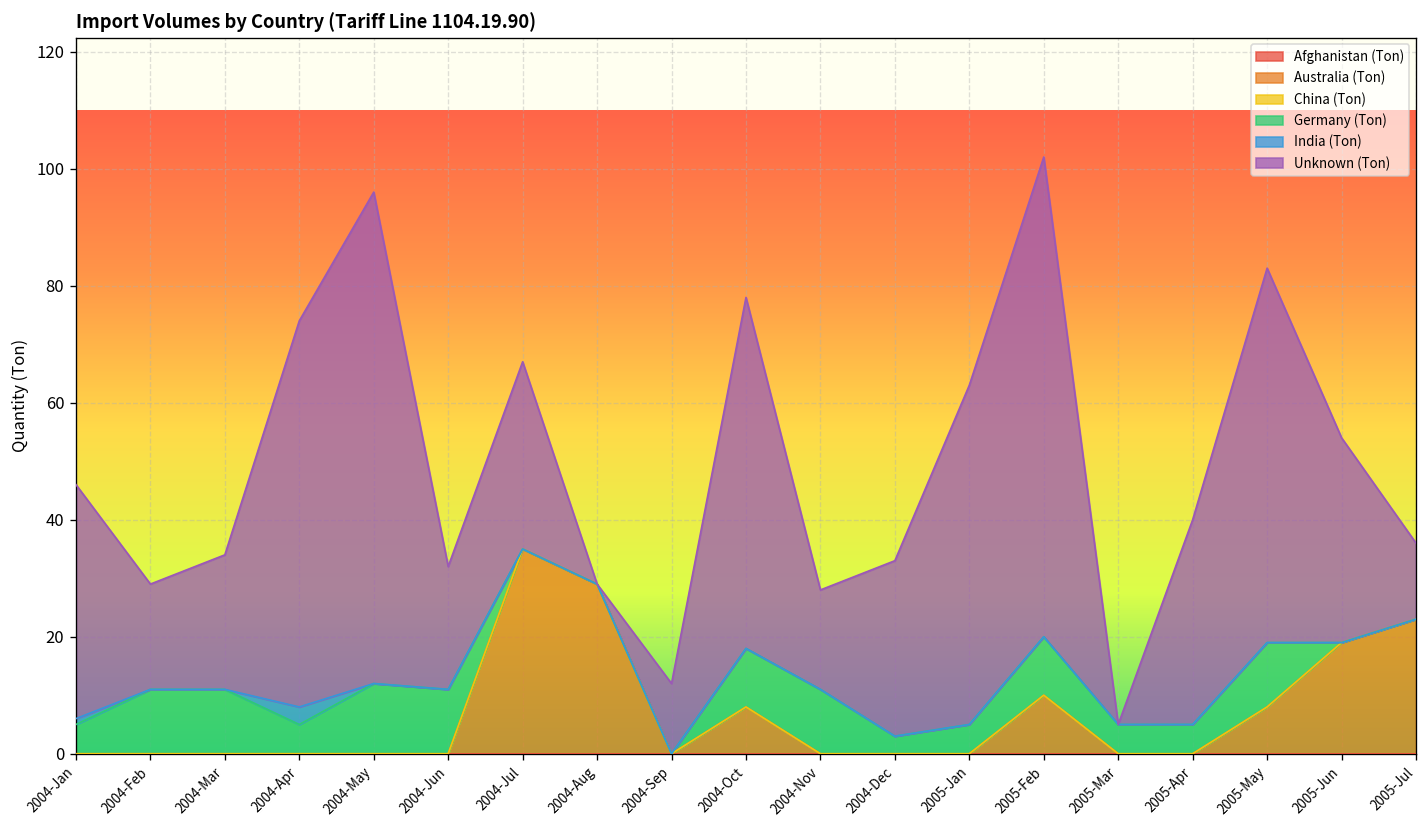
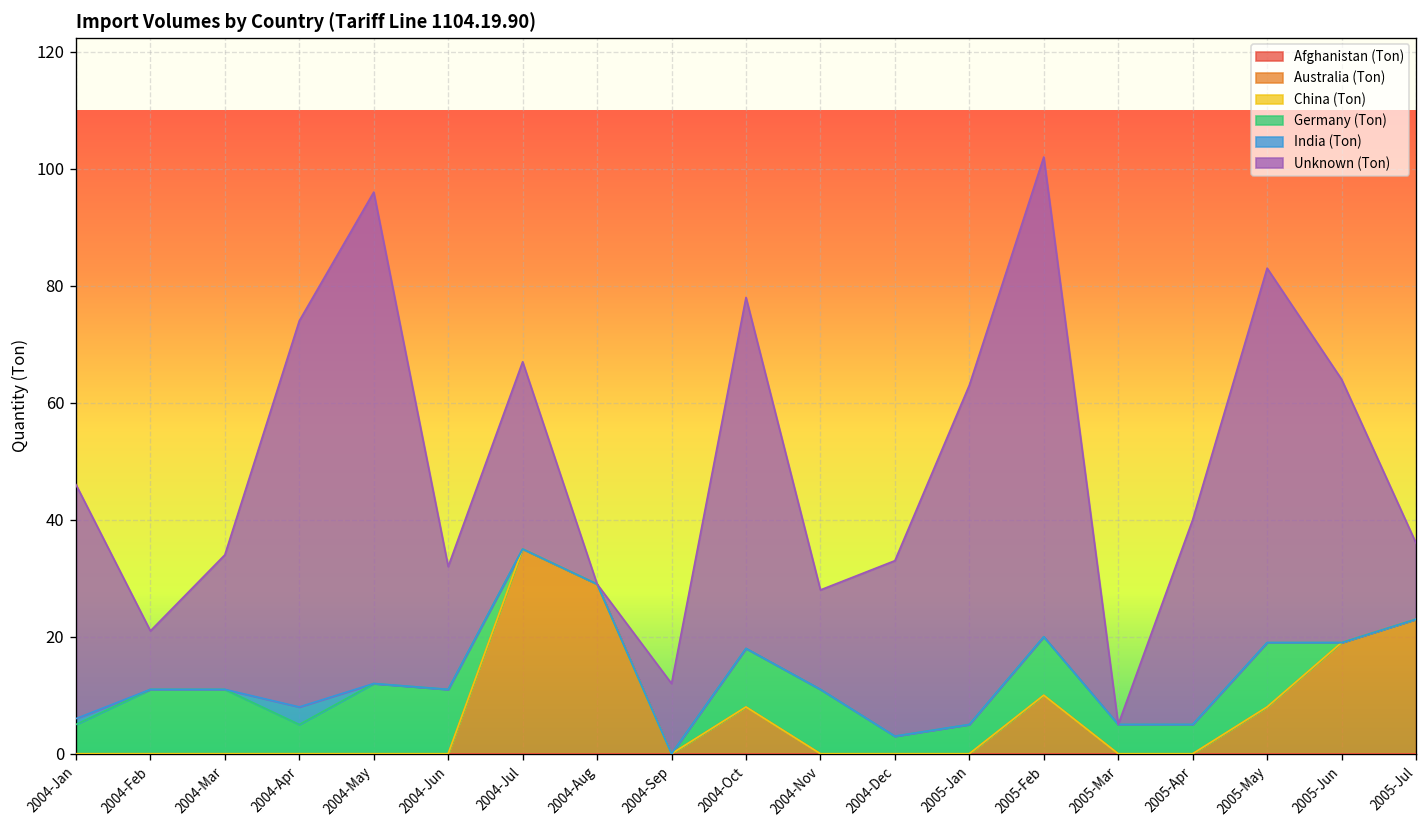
Unknown (Ton), 2004-Feb: 18 -> 10
Unknown (Ton), 2005-Jun: 35 -> 45
